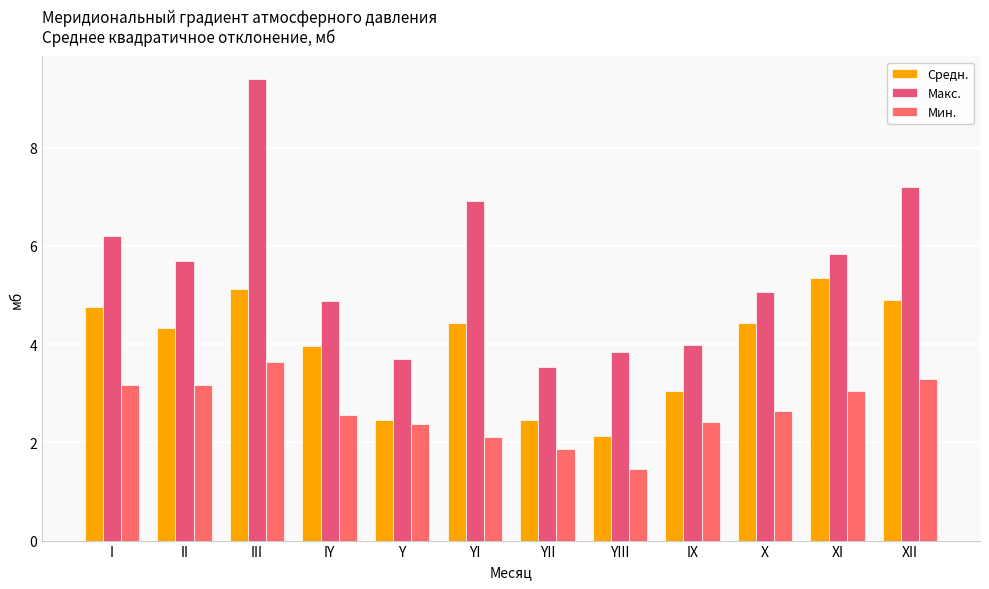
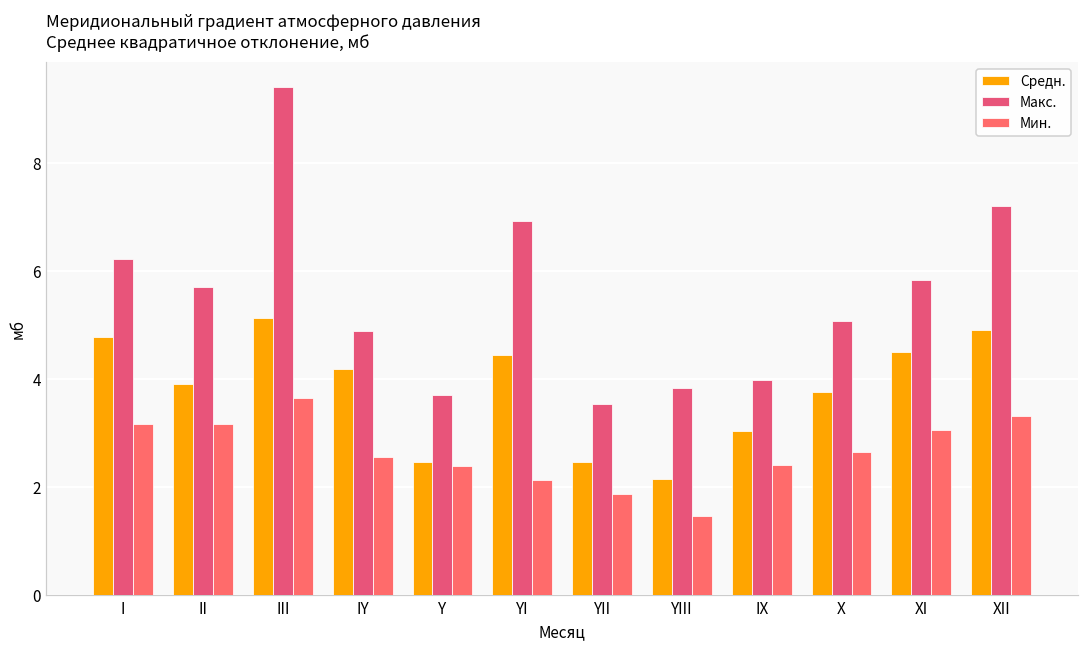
Средн., II: 4.3 -> 3.9
Средн., IY: 4.0 -> 4.2
Средн., X: 4.4 -> 3.8
Средн., XI: 5.3 -> 4.5
